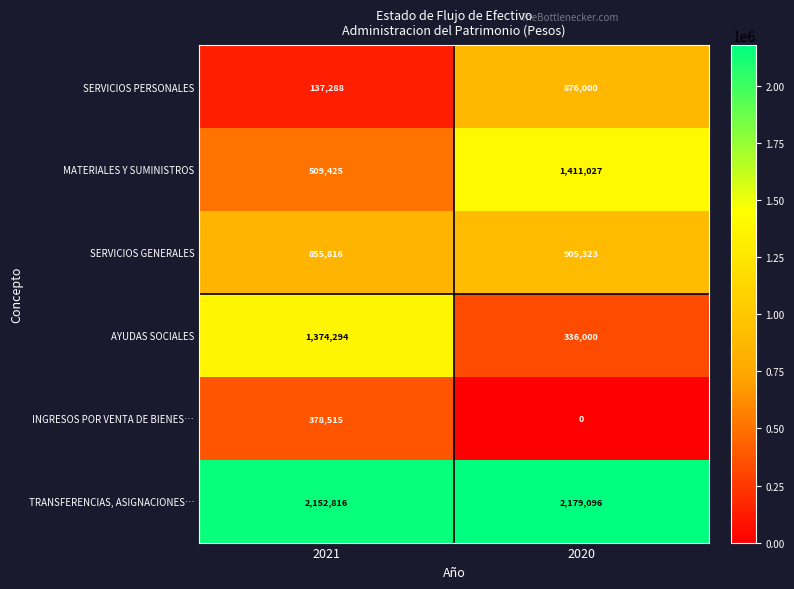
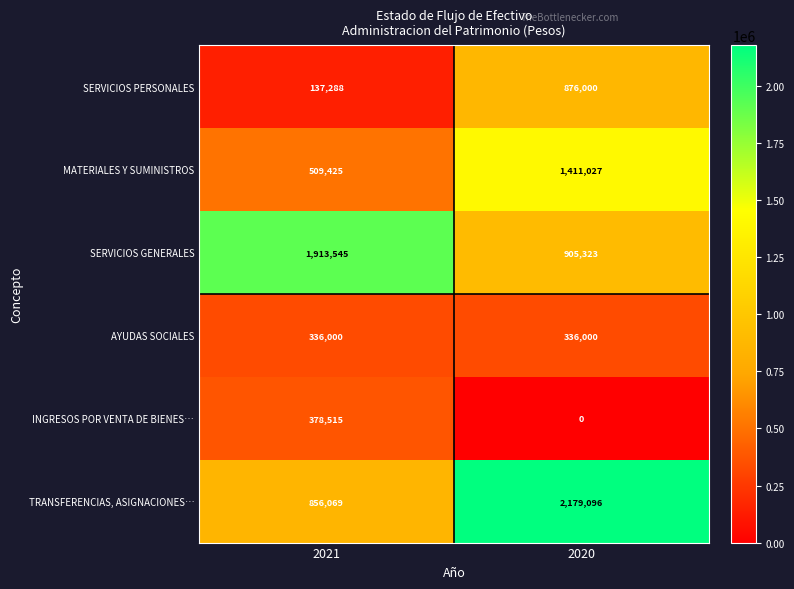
SERVICIOS GENERALES, 2021: 855,816 -> 1,913,545
AYUDAS SOCIALES, 2021: 1,374,294 -> 336,000
TRANSFERENCIAS, ASIGNACIONES…, 2021: 2,152,816 -> 856,069
